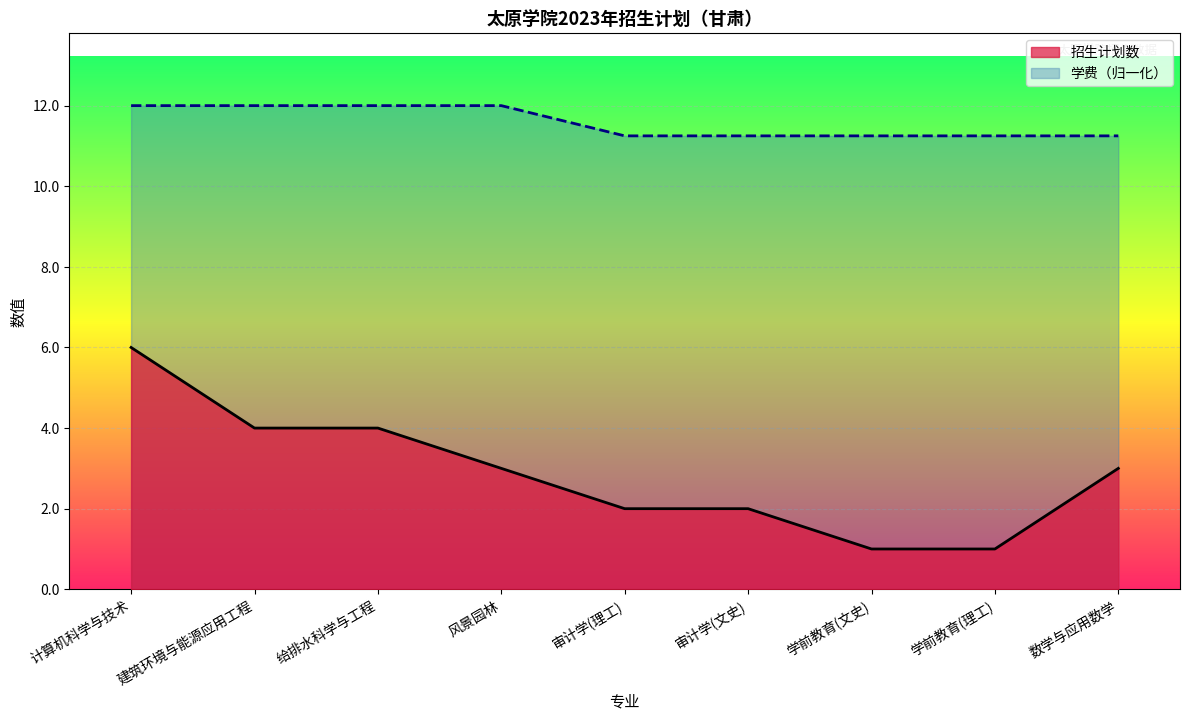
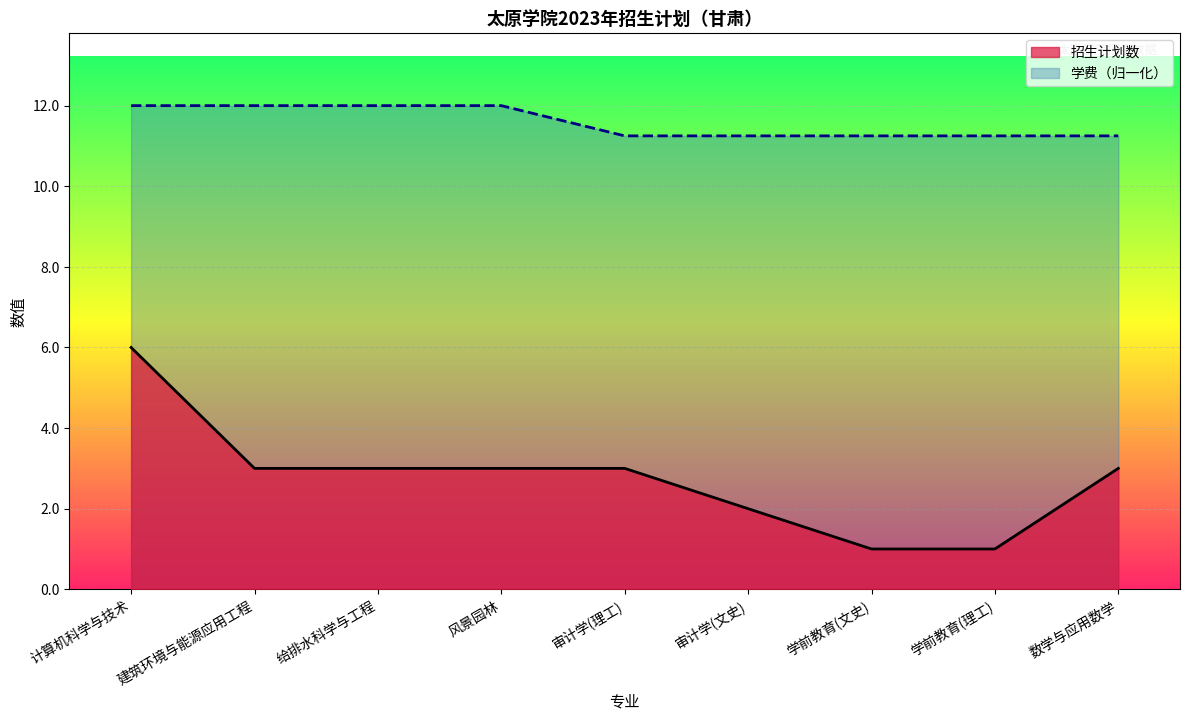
招生计划数, 建筑环境与能源应用工程: 4 -> 3
招生计划数, 给排水科学与工程: 4 -> 3
招生计划数, 审计学(理工): 2 -> 3
